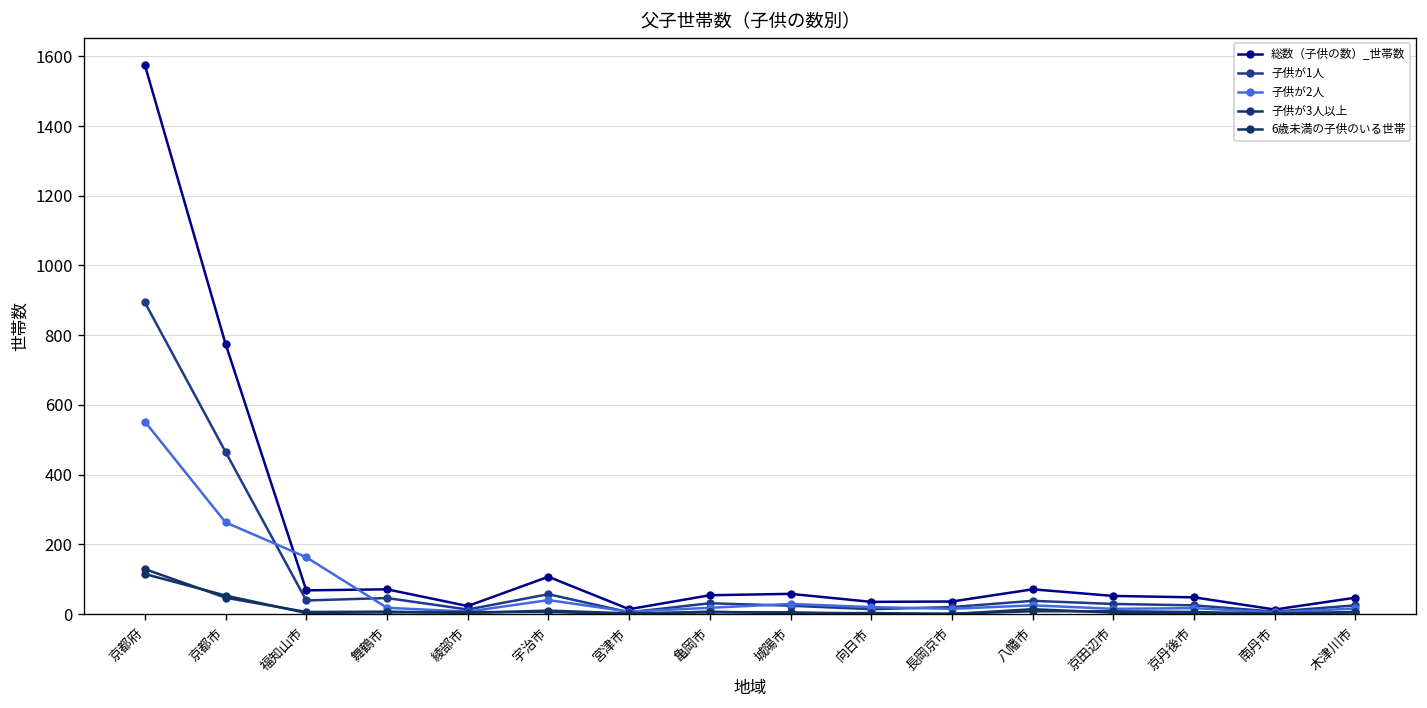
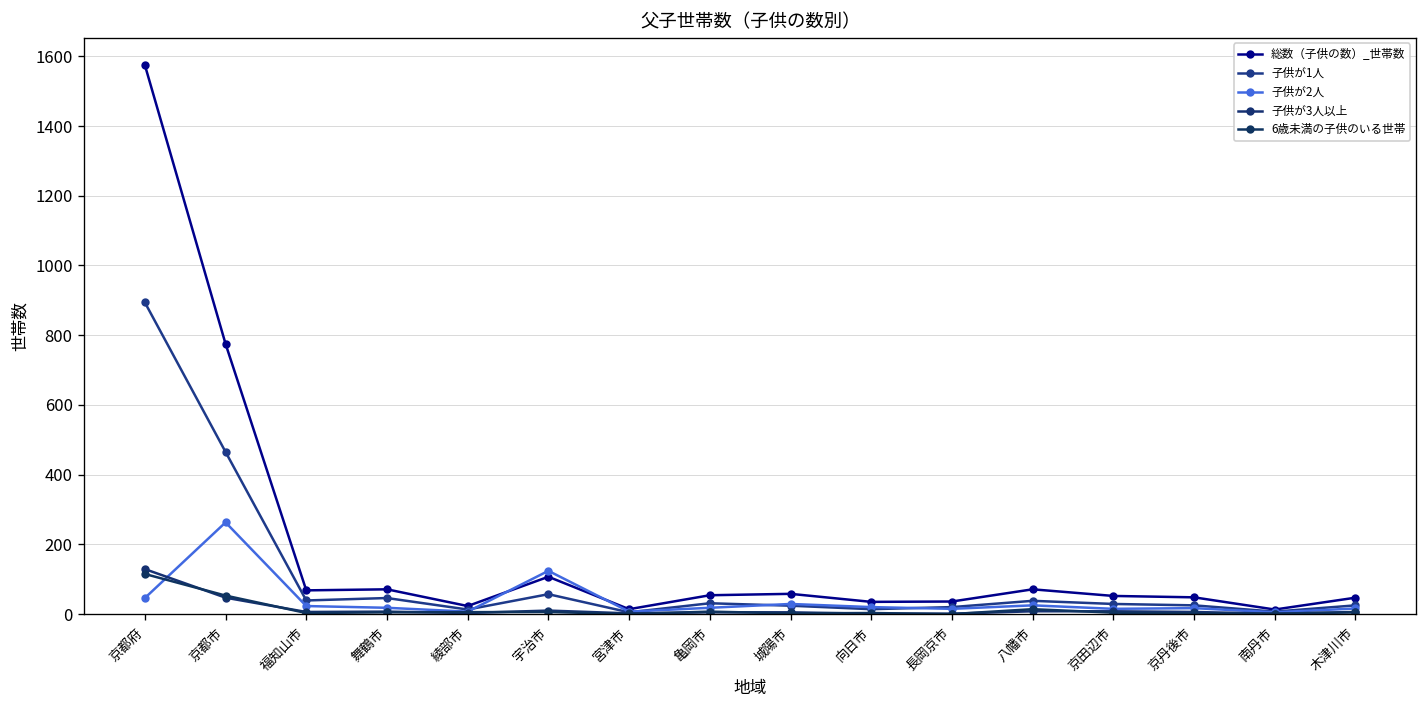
子供が2人, 京都府: 550 -> 50
子供が2人, 福知山市: 160 -> 20
子供が2人, 宇治市: 40 -> 120
